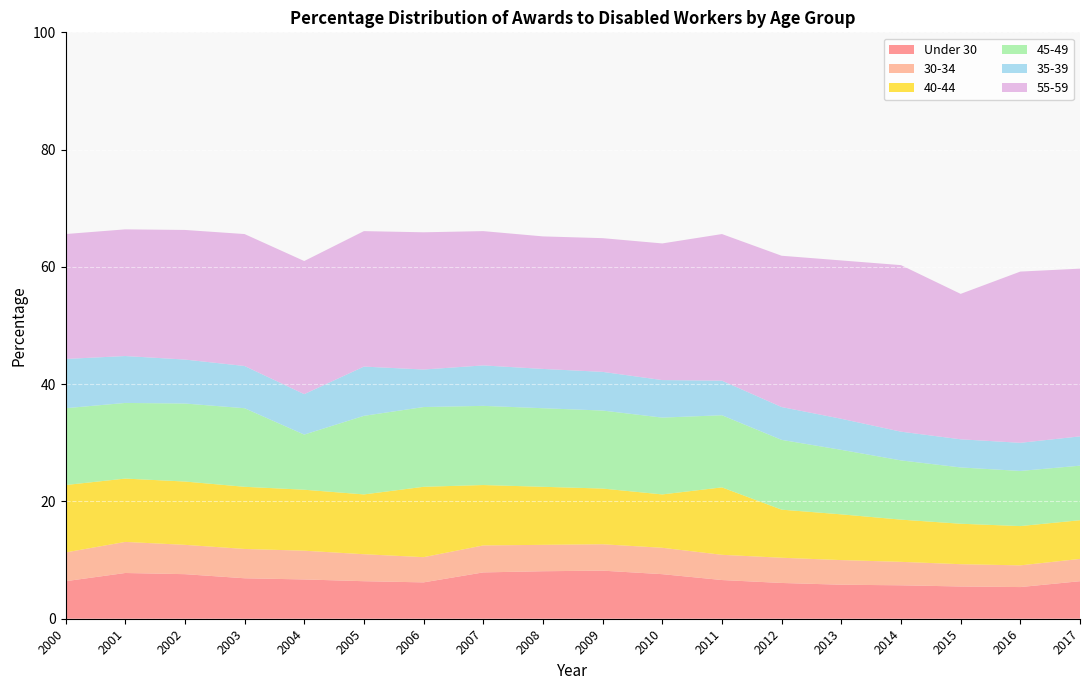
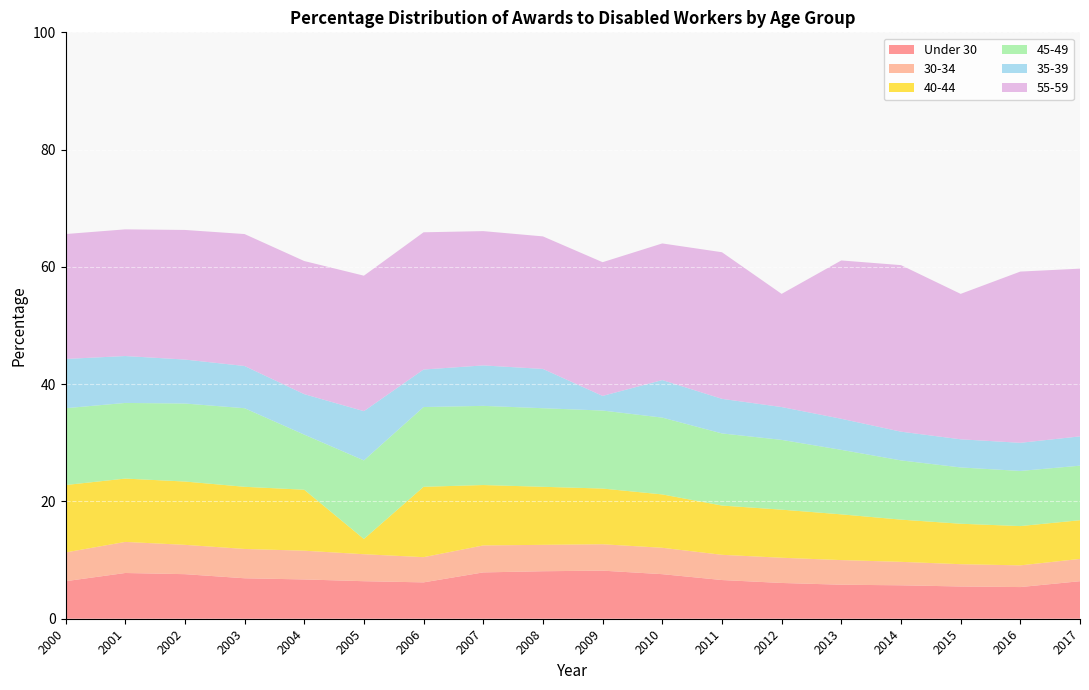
40-44, 2005: 10 -> 3
35-39, 2009: 7 -> 3
40-44, 2011: 12 -> 8
55-59, 2012: 26 -> 19
